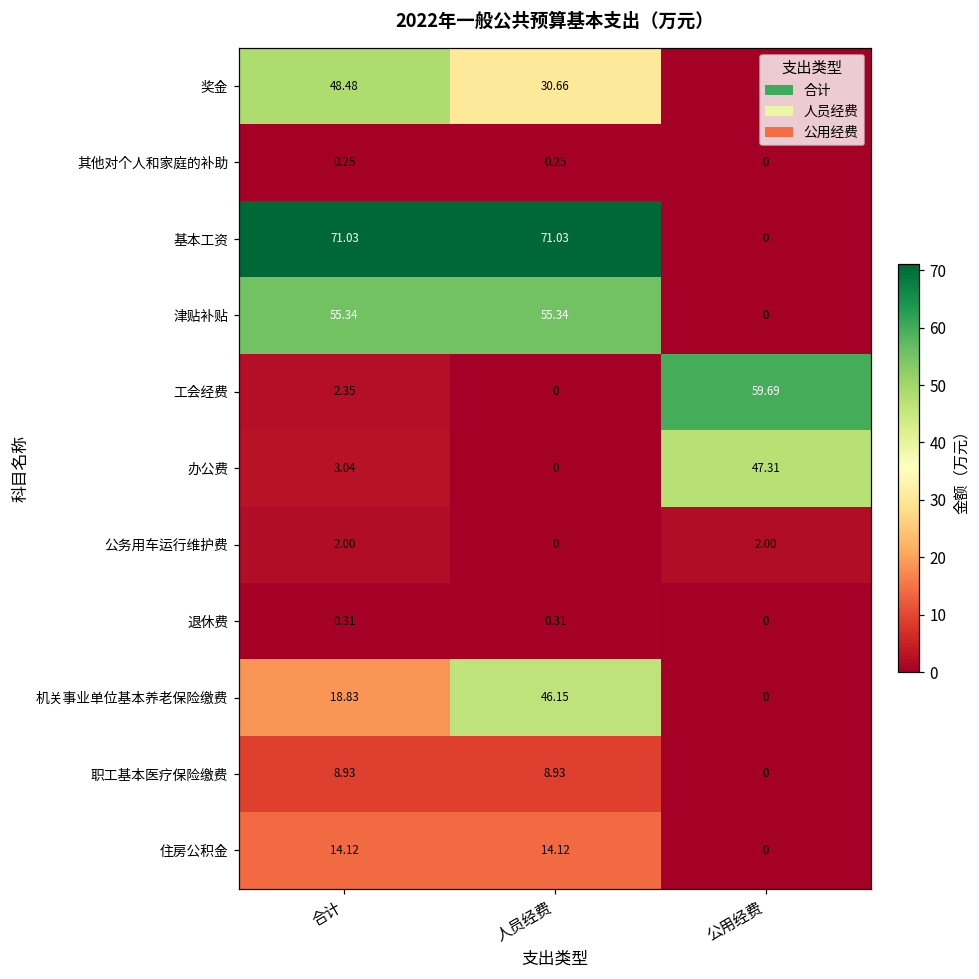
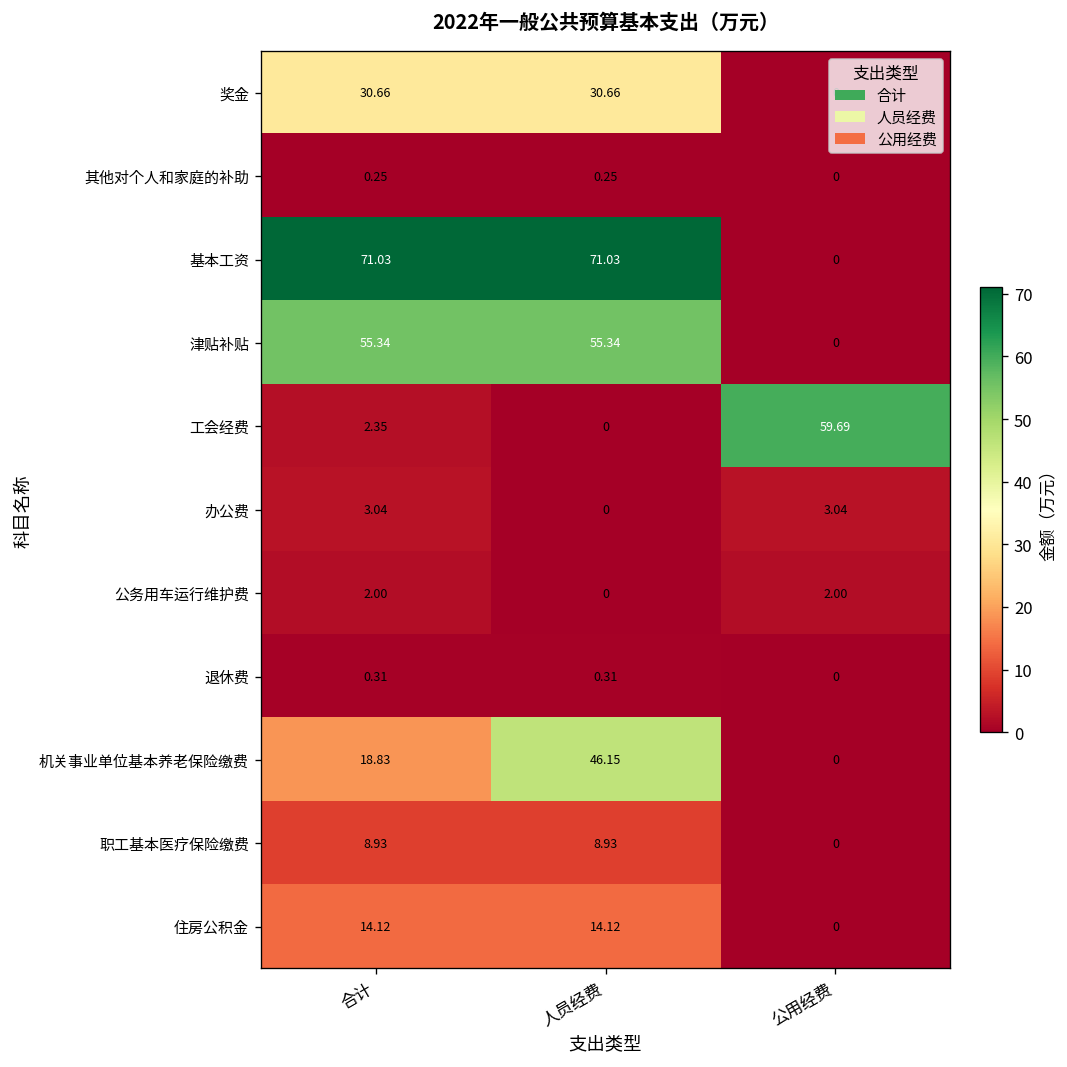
奖金, 合计: 48.48 -> 30.66
办公费, 公用经费: 47.31 -> 3.04
